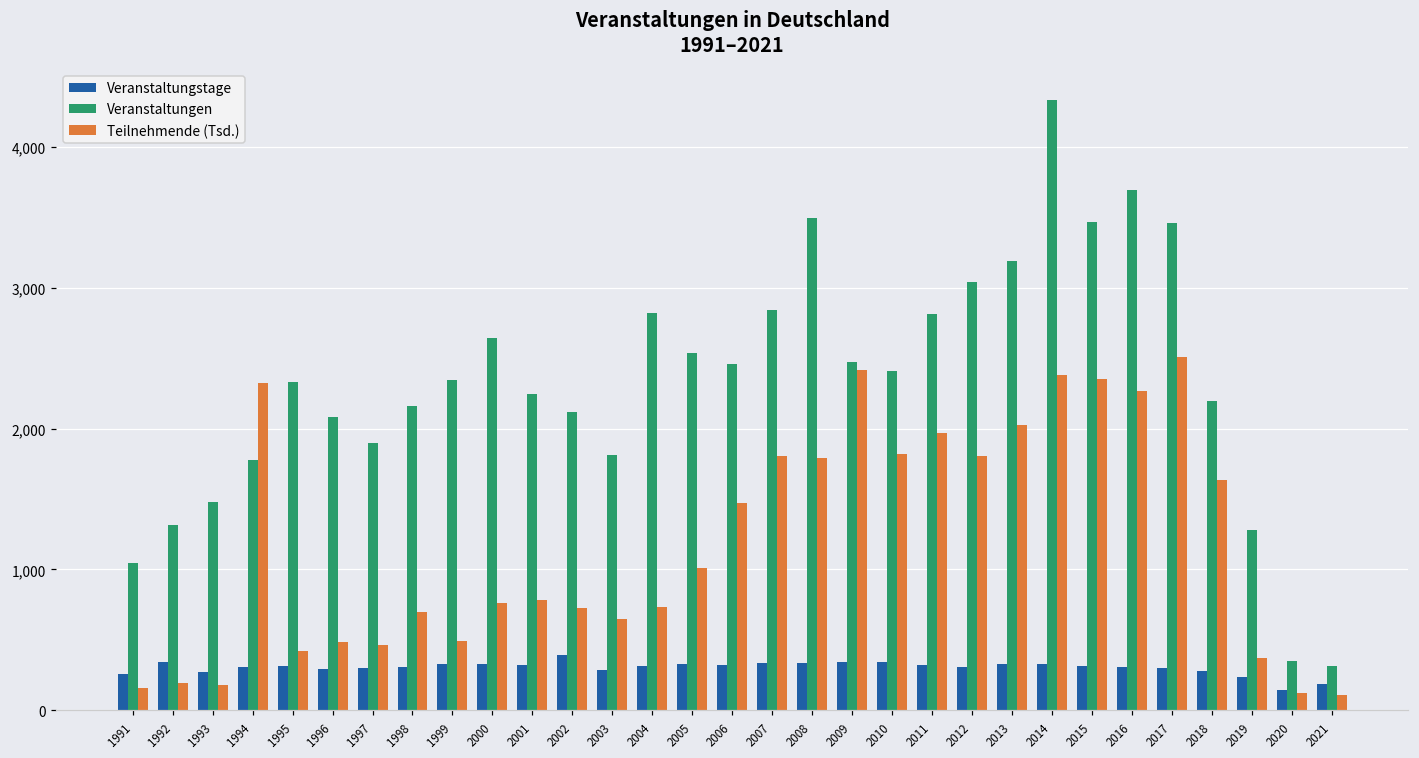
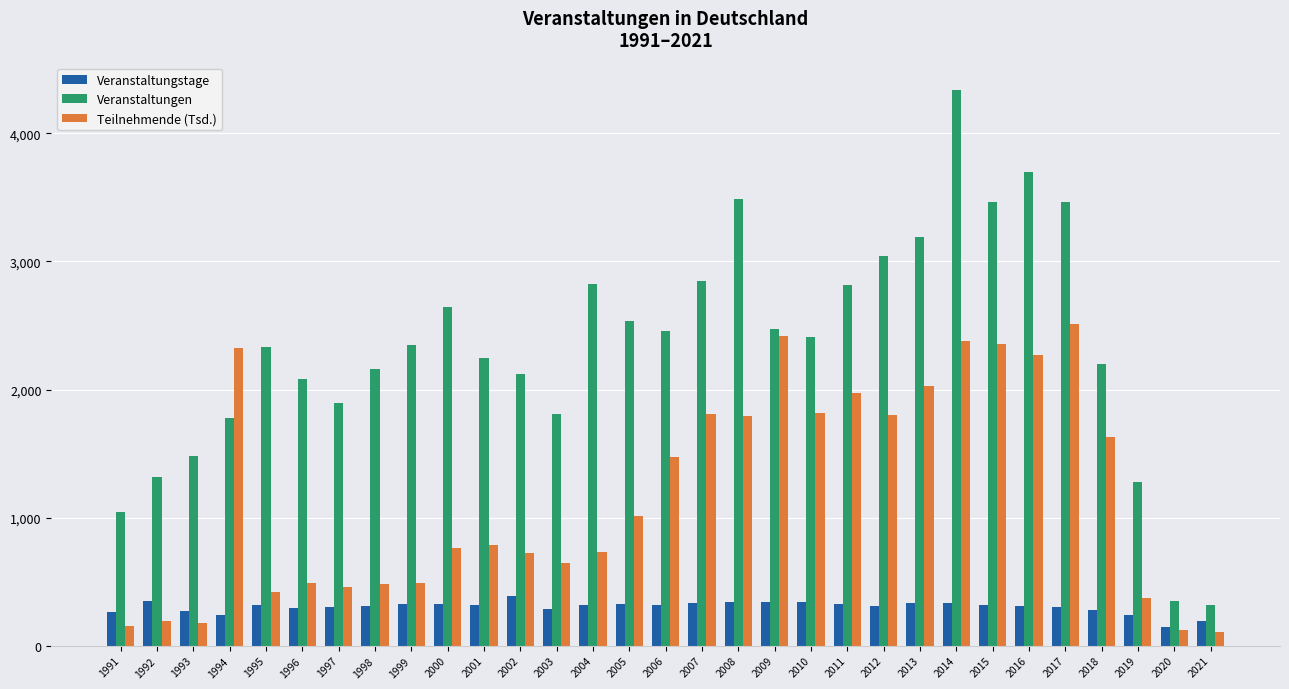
Veranstaltungstage, 1994: 310 -> 240
Teilnehmende (Tsd.), 1998: 700 -> 480
